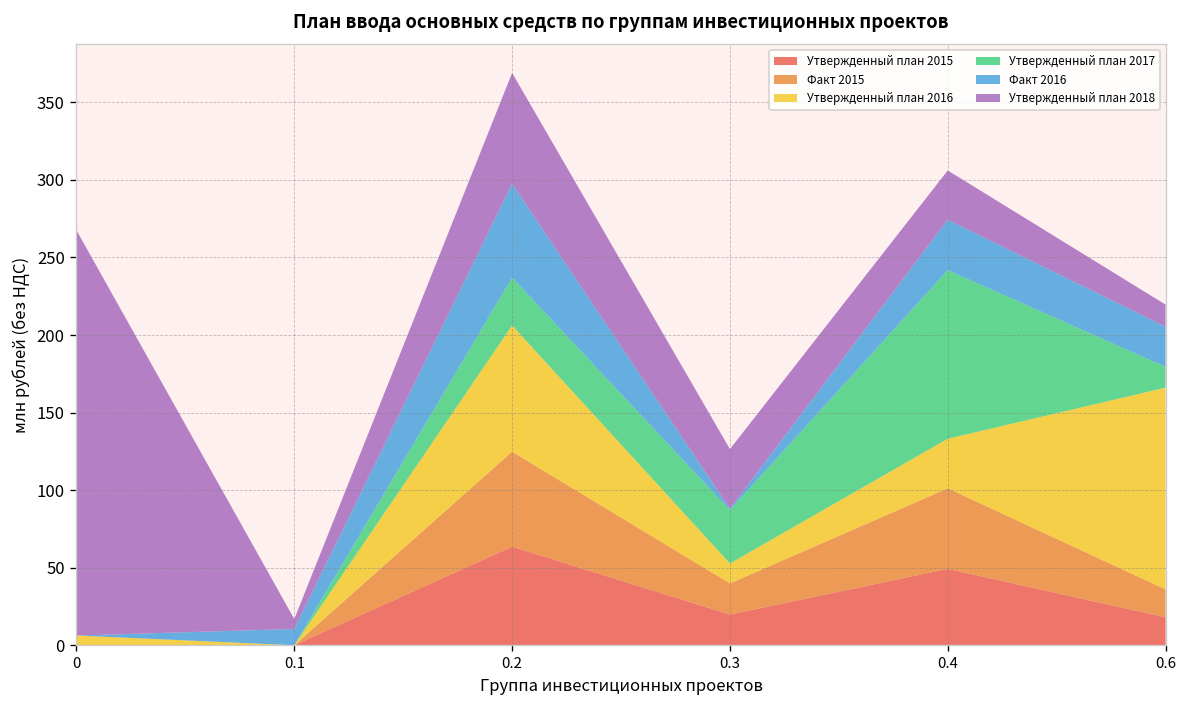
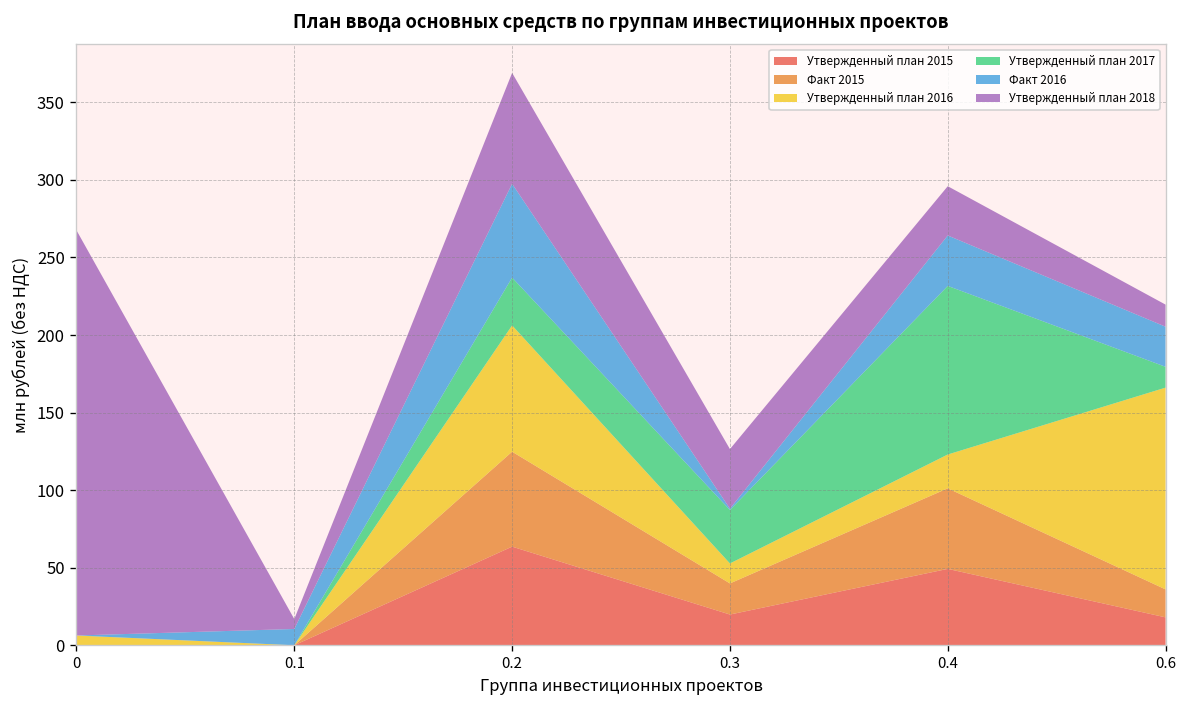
Утвержденный план 2016, 0.4: 32 -> 22
